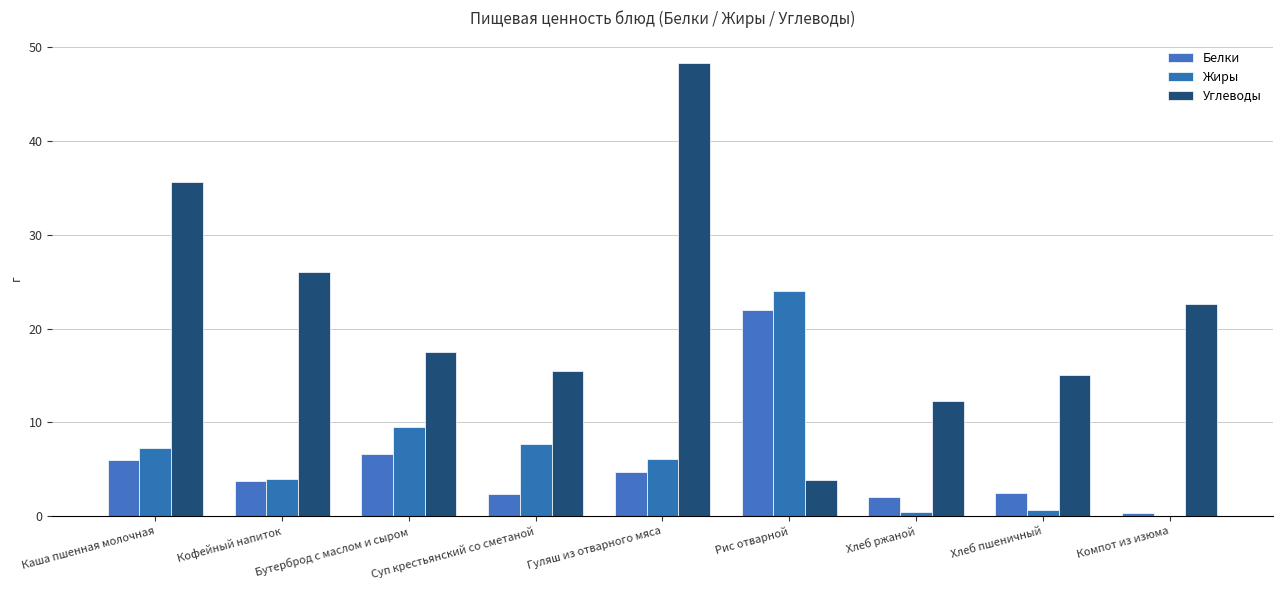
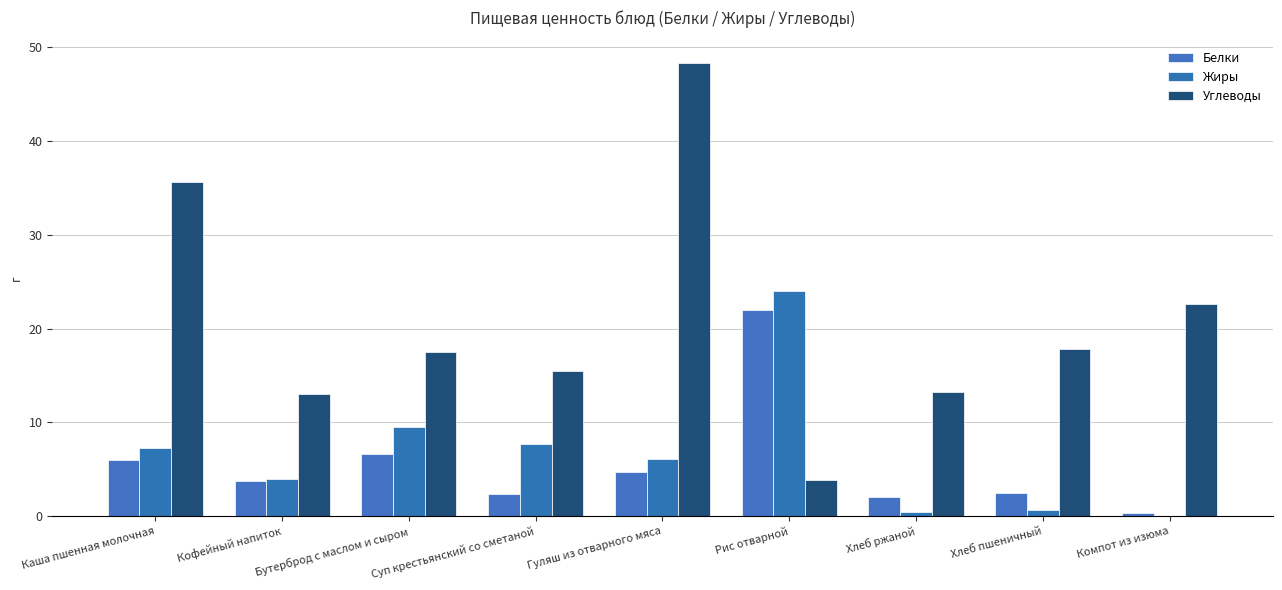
Углеводы, Кофейный напиток: 26 -> 13
Углеводы, Хлеб ржаной: 12 -> 13
Углеводы, Хлеб пшеничный: 15 -> 18
